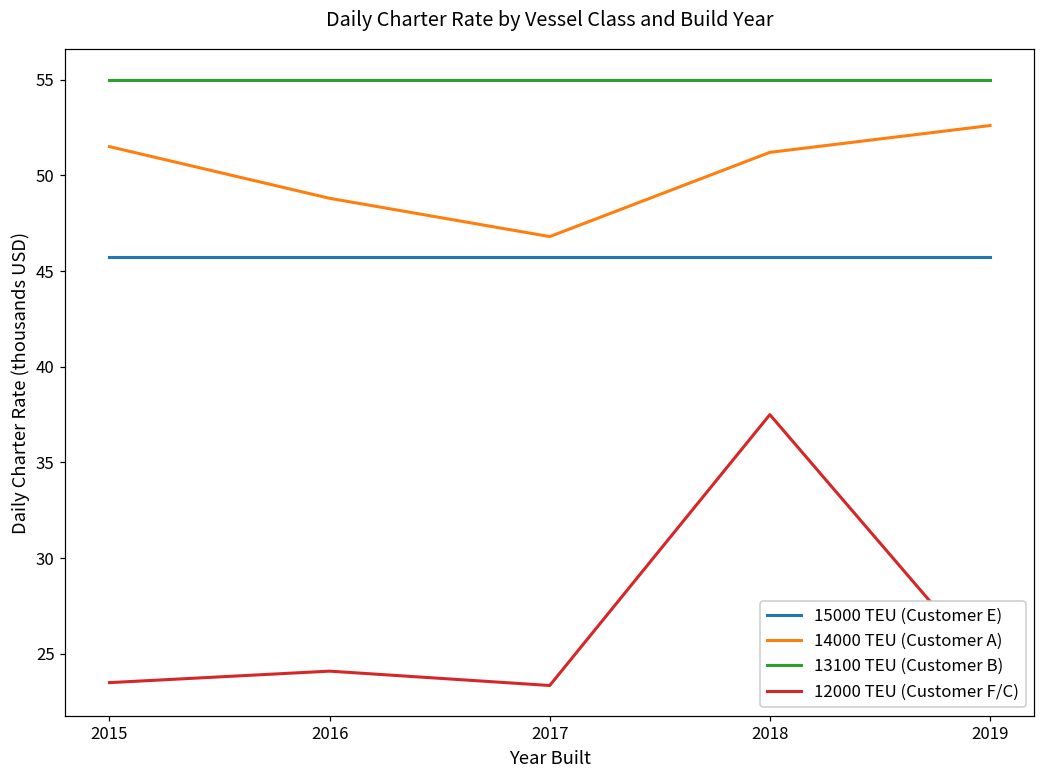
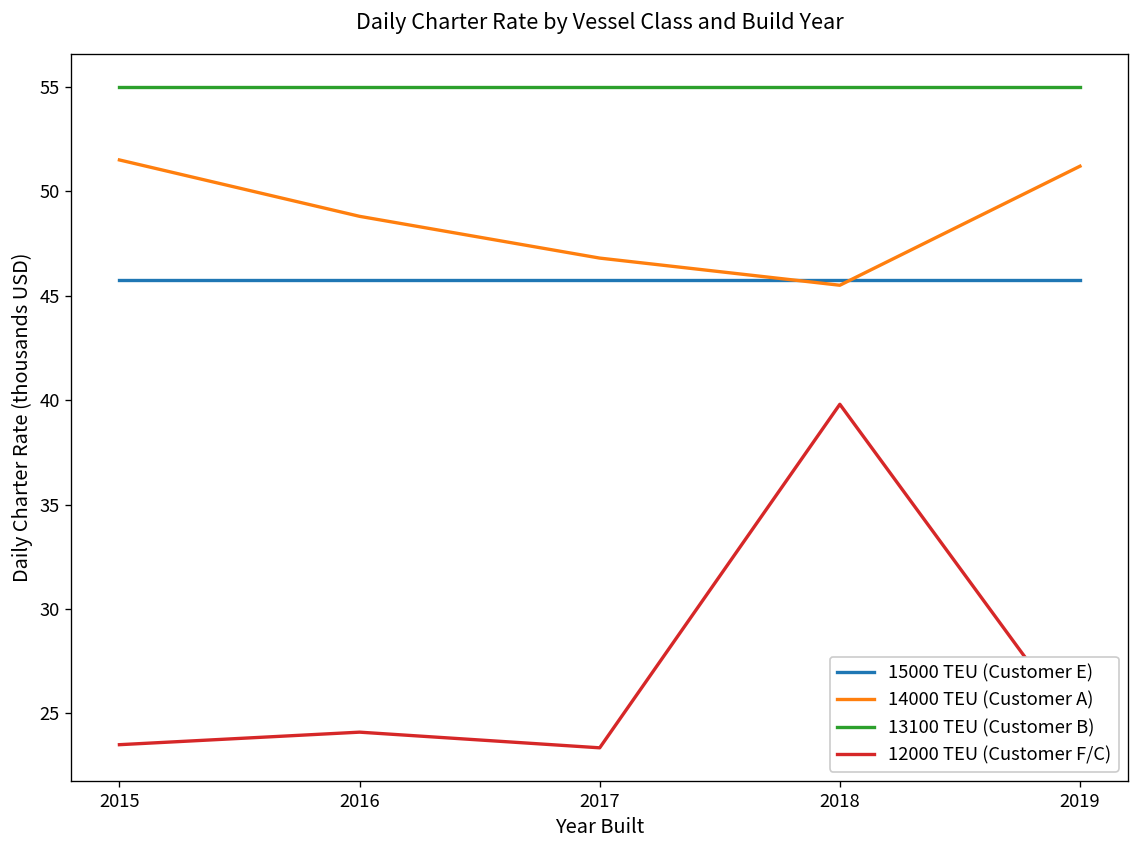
14000 TEU (Customer A), 2018: 51.2 -> 45.5
12000 TEU (Customer F/C), 2018: 37.5 -> 39.8
14000 TEU (Customer A), 2019: 52.6 -> 51.2
